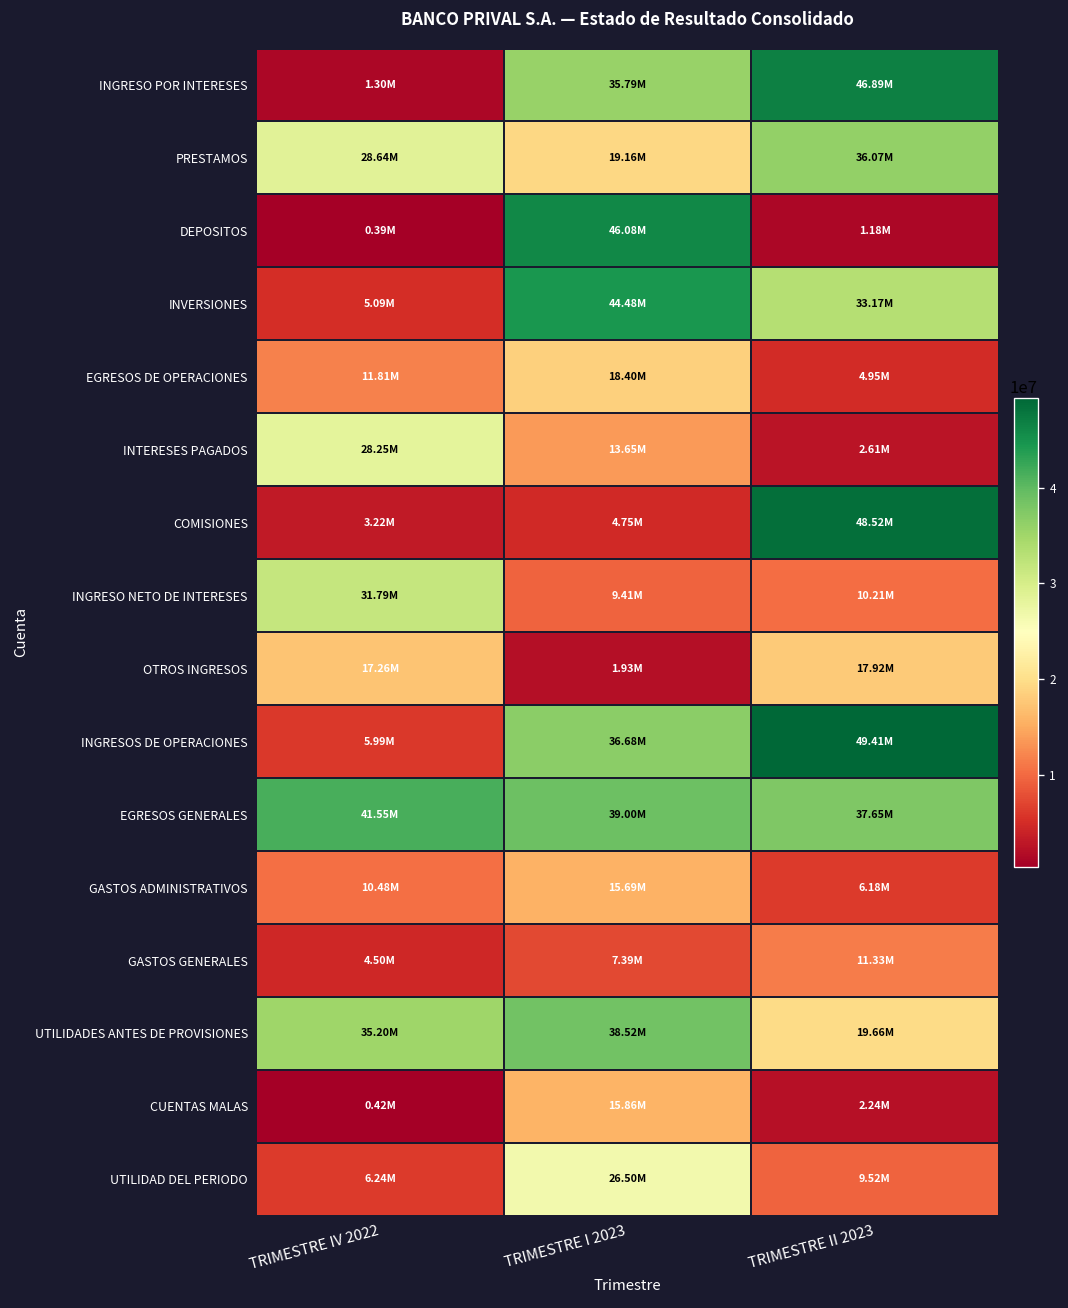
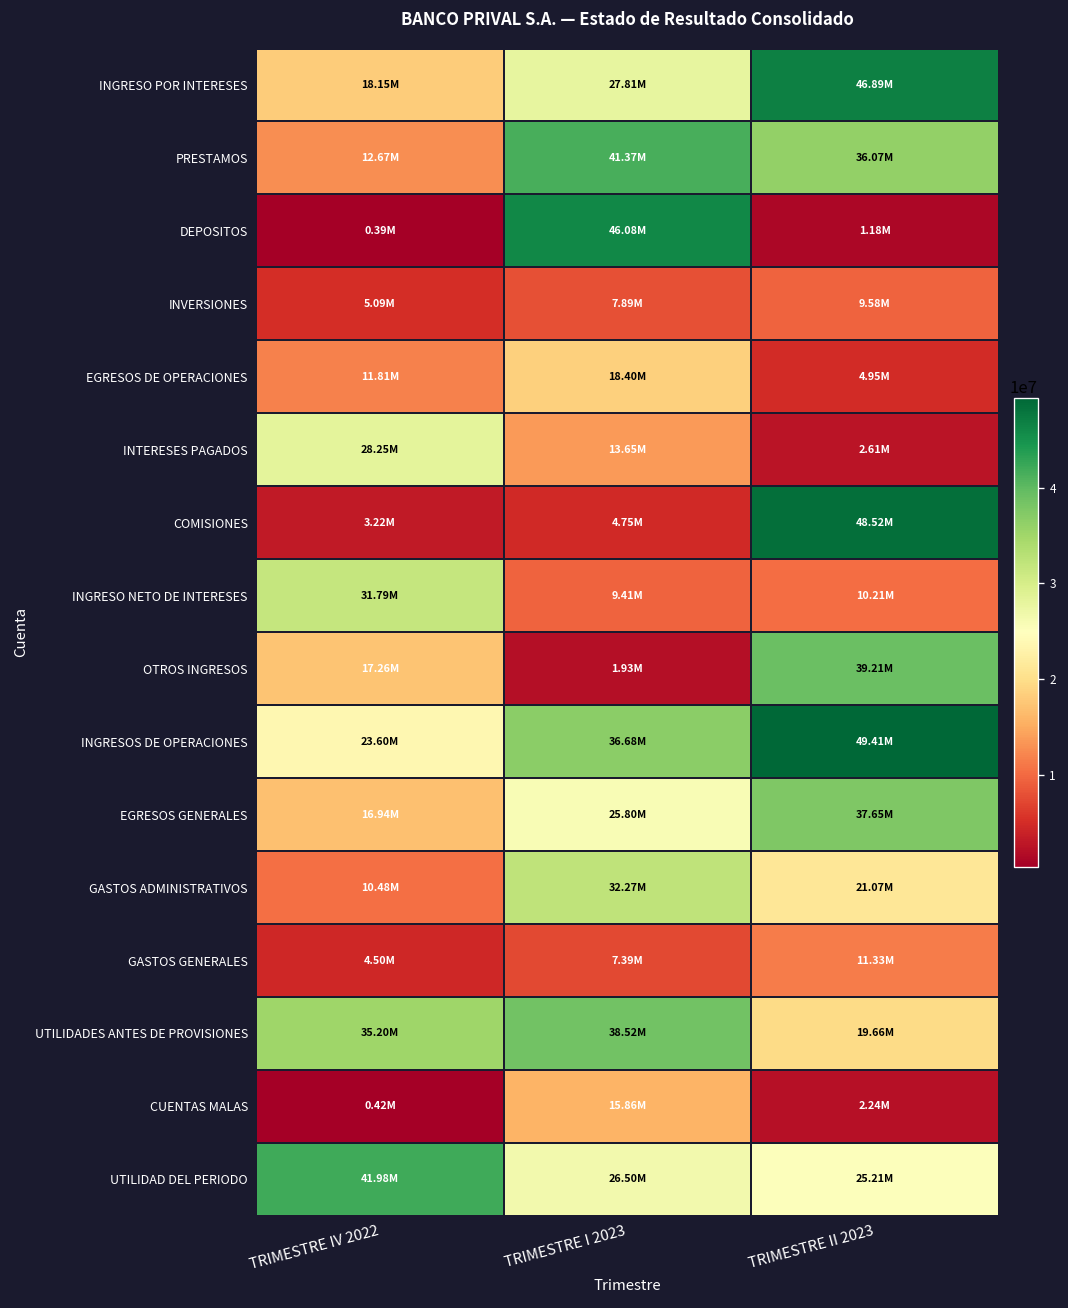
INGRESO POR INTERESES, TRIMESTRE IV 2022: 1.30M -> 18.15M
INGRESO POR INTERESES, TRIMESTRE I 2023: 35.79M -> 27.81M
PRESTAMOS, TRIMESTRE IV 2022: 28.64M -> 12.67M
PRESTAMOS, TRIMESTRE I 2023: 19.16M -> 41.37M
INVERSIONES, TRIMESTRE I 2023: 44.48M -> 7.89M
INVERSIONES, TRIMESTRE II 2023: 33.17M -> 9.58M
OTROS INGRESOS, TRIMESTRE II 2023: 17.92M -> 39.21M
INGRESOS DE OPERACIONES, TRIMESTRE IV 2022: 5.99M -> 23.60M
EGRESOS GENERALES, TRIMESTRE IV 2022: 41.55M -> 16.94M
EGRESOS GENERALES, TRIMESTRE I 2023: 39.00M -> 25.80M
GASTOS ADMINISTRATIVOS, TRIMESTRE I 2023: 15.69M -> 32.27M
GASTOS ADMINISTRATIVOS, TRIMESTRE II 2023: 6.18M -> 21.07M
UTILIDAD DEL PERIODO, TRIMESTRE IV 2022: 6.24M -> 41.98M
UTILIDAD DEL PERIODO, TRIMESTRE II 2023: 9.52M -> 25.21M
